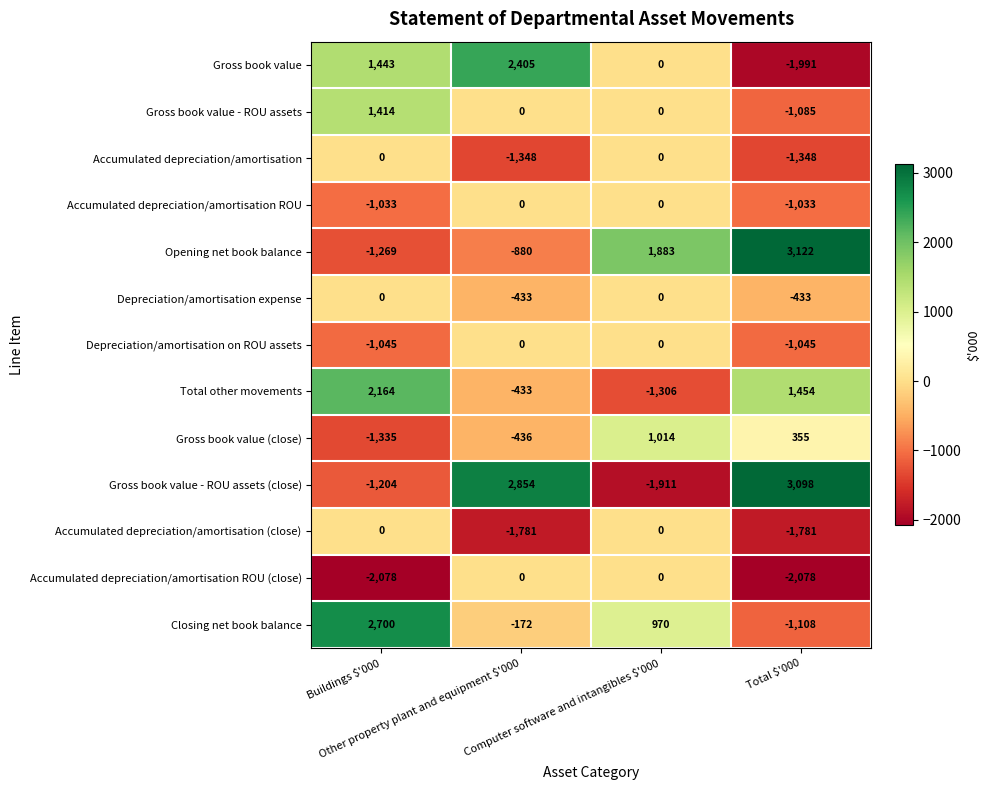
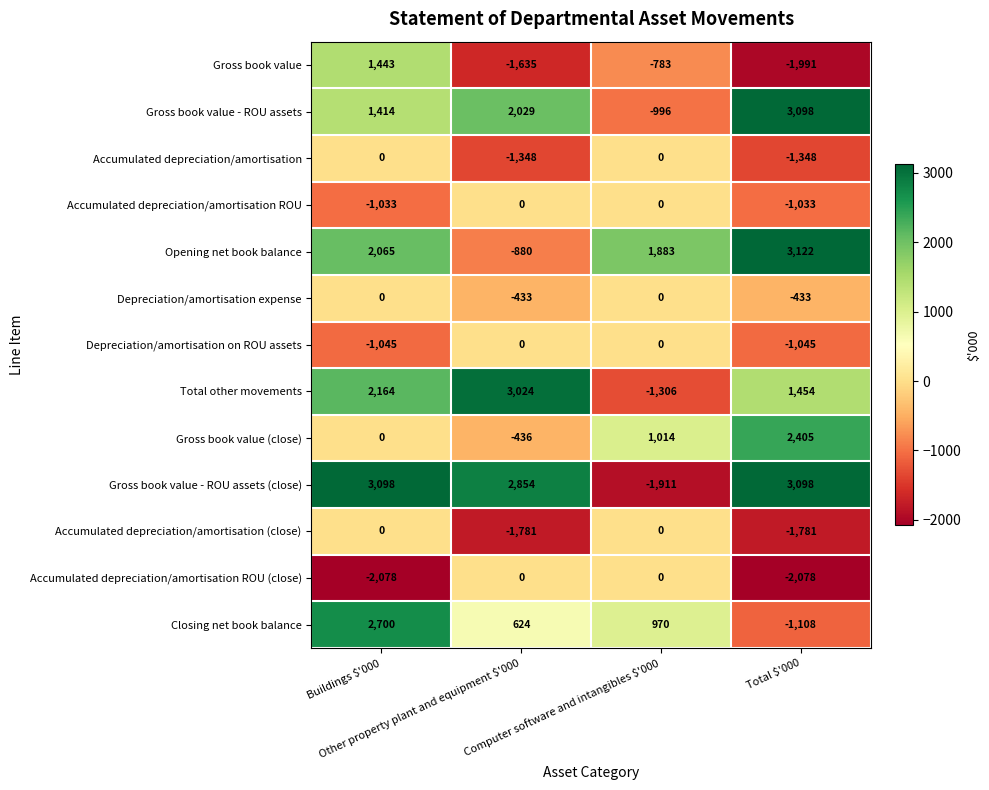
Gross book value, Other property plant and equipment $'000: 2,405 -> -1,635
Gross book value, Computer software and intangibles $'000: 0 -> -783
Gross book value - ROU assets, Other property plant and equipment $'000: 0 -> 2,029
Gross book value - ROU assets, Computer software and intangibles $'000: 0 -> -996
Gross book value - ROU assets, Total $'000: -1,085 -> 3,098
Opening net book balance, Buildings $'000: -1,269 -> 2,065
Total other movements, Other property plant and equipment $'000: -433 -> 3,024
Gross book value (close), Buildings $'000: -1,335 -> 0
Gross book value (close), Total $'000: 355 -> 2,405
Gross book value - ROU assets (close), Buildings $'000: -1,204 -> 3,098
Closing net book balance, Other property plant and equipment $'000: -172 -> 624
